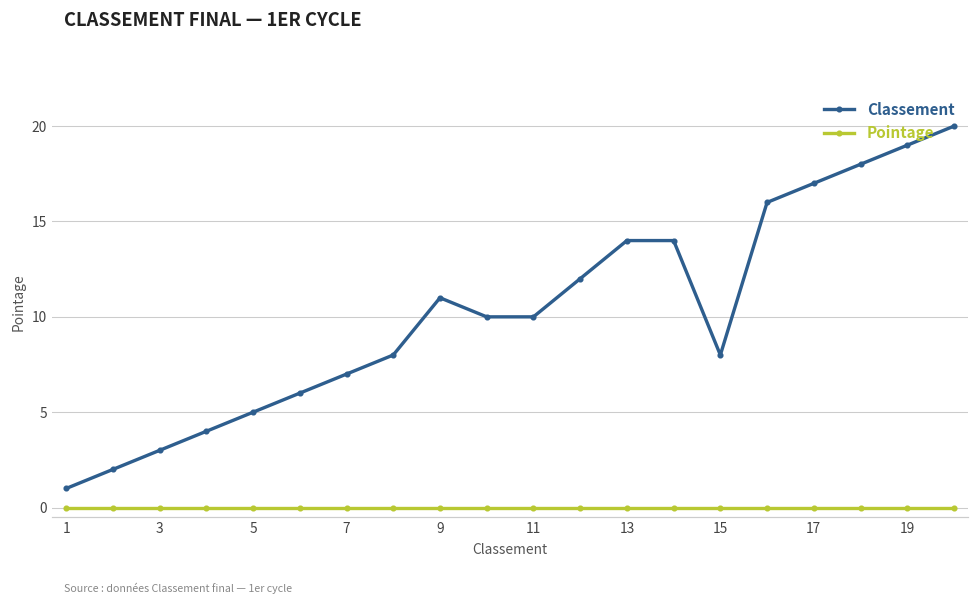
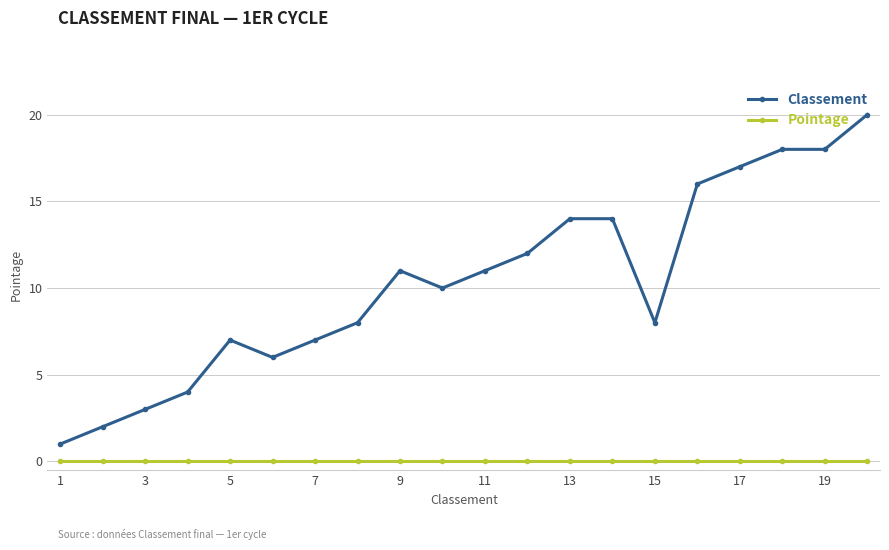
Classement, 5: 5 -> 7
Classement, 11: 10 -> 11
Classement, 19: 19 -> 18
